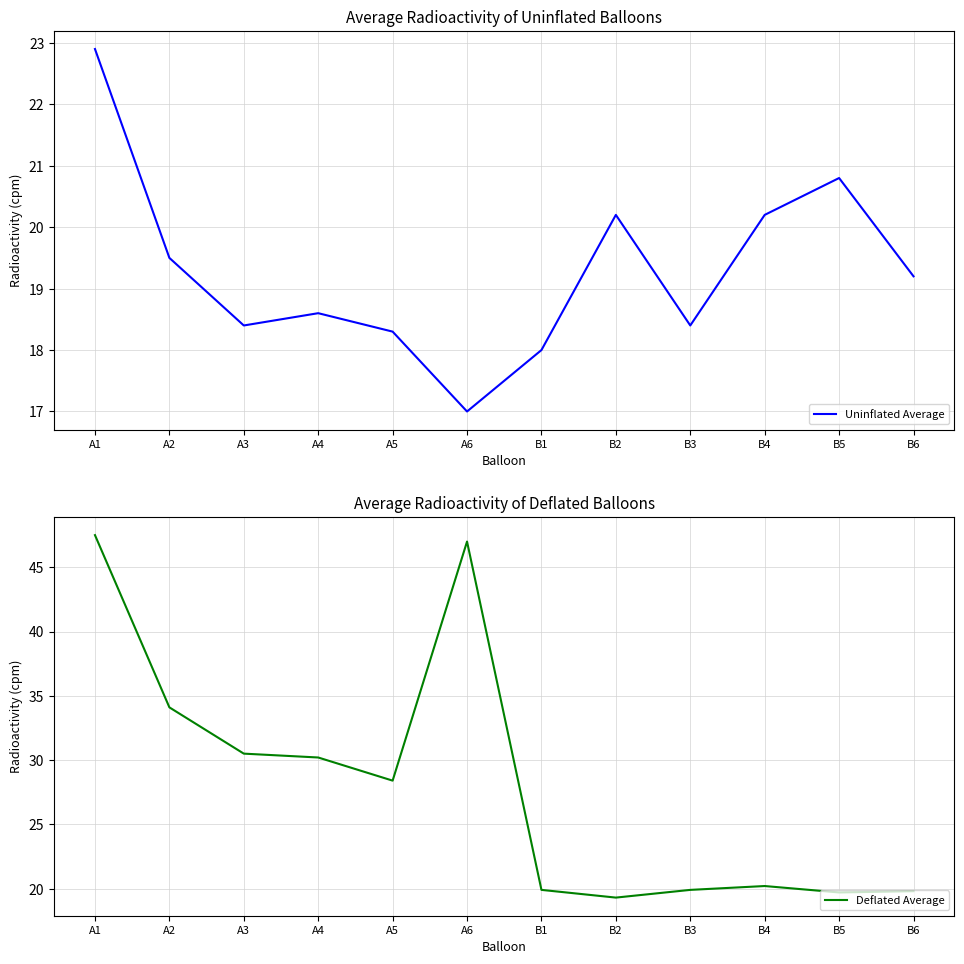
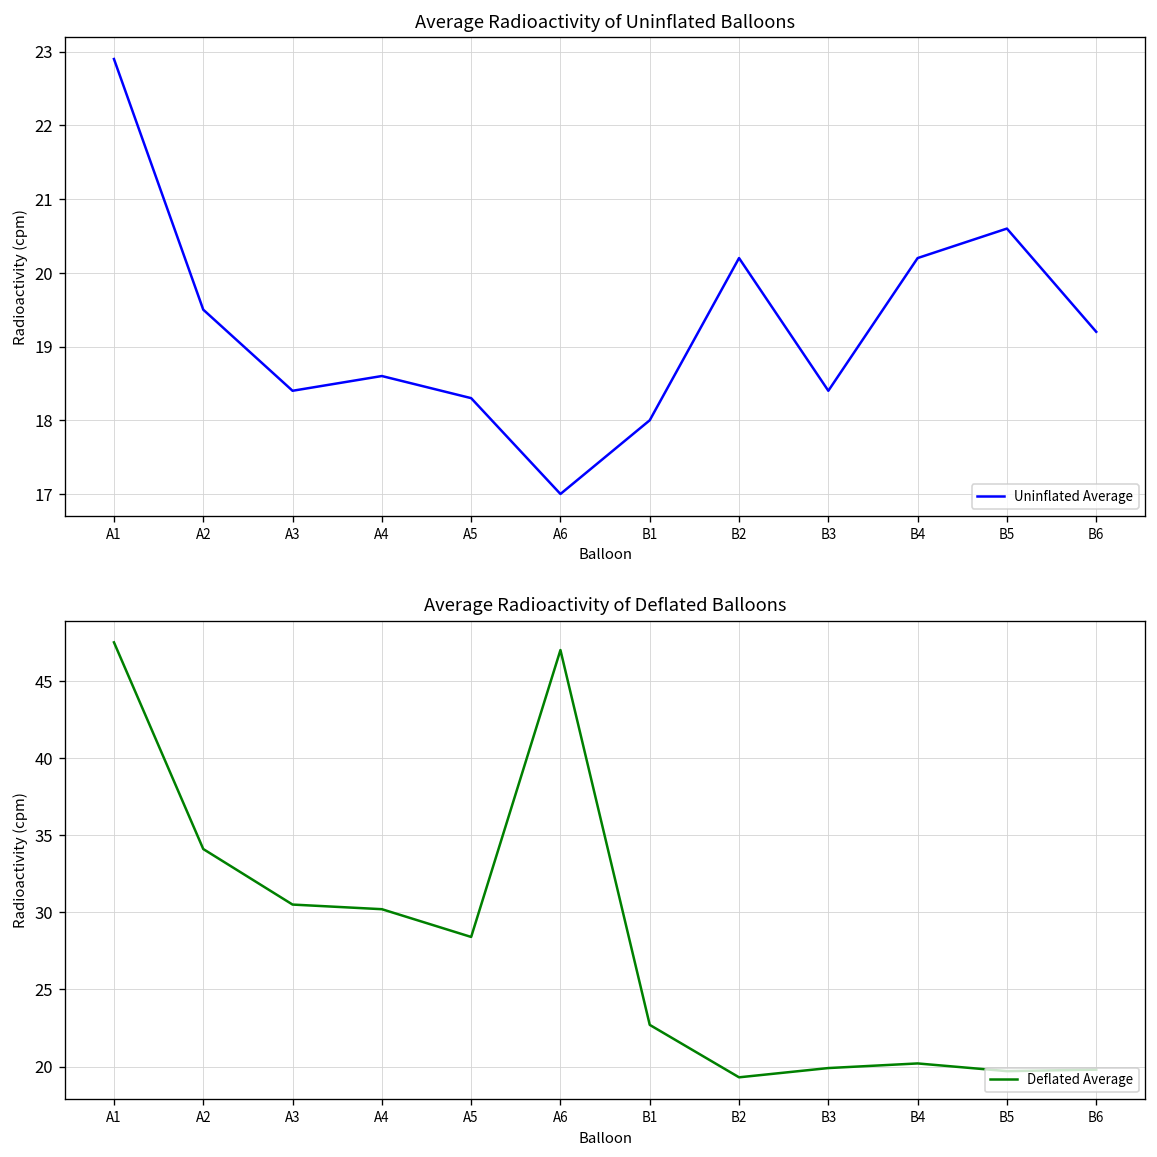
Average Radioactivity of Uninflated Balloons, B5: 20.8 -> 20.6
Average Radioactivity of Deflated Balloons, B1: 19.9 -> 22.7
